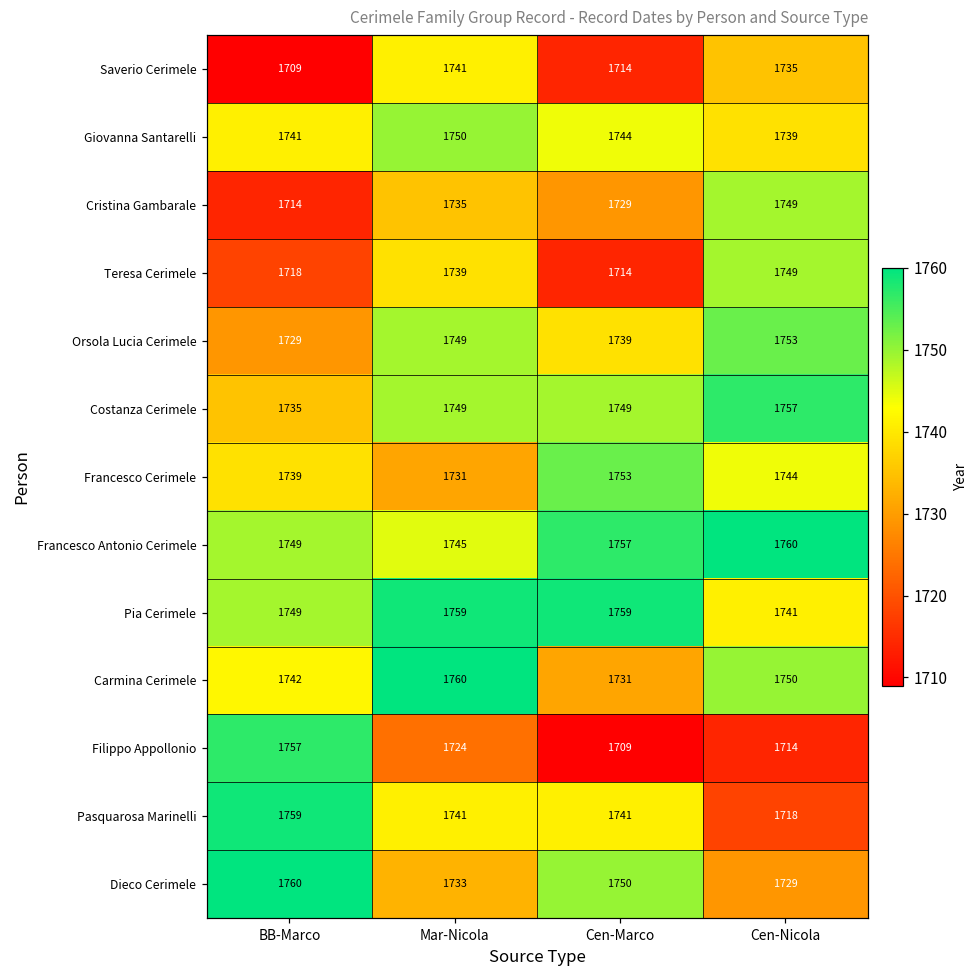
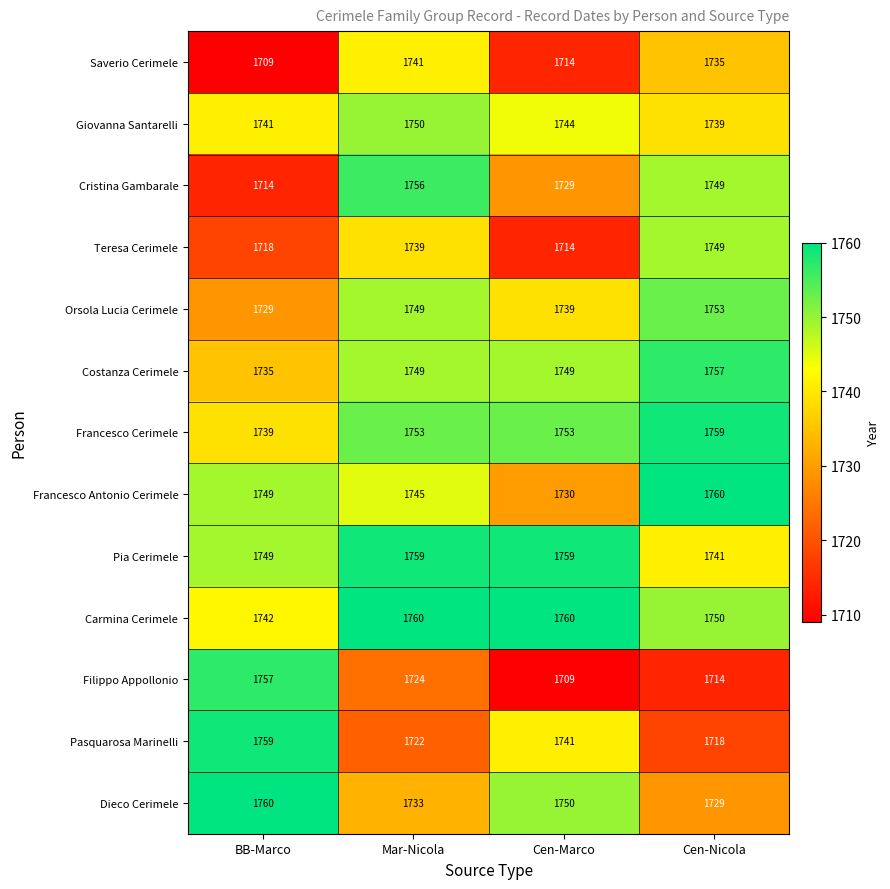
Cristina Gambarale, Mar-Nicola: 1735 -> 1756
Francesco Cerimele, Mar-Nicola: 1731 -> 1753
Francesco Cerimele, Cen-Nicola: 1744 -> 1759
Francesco Antonio Cerimele, Cen-Marco: 1757 -> 1730
Carmina Cerimele, Cen-Marco: 1731 -> 1760
Pasquarosa Marinelli, Mar-Nicola: 1741 -> 1722
